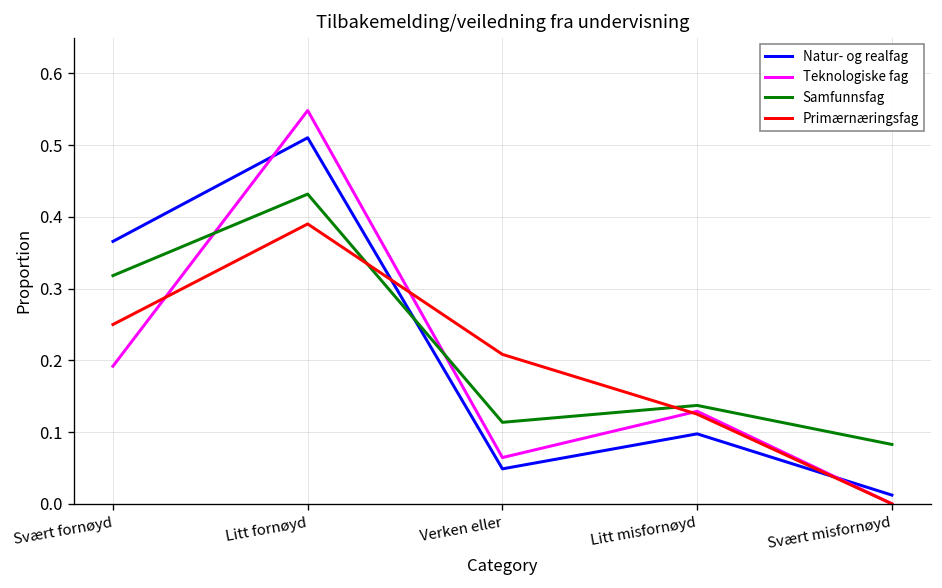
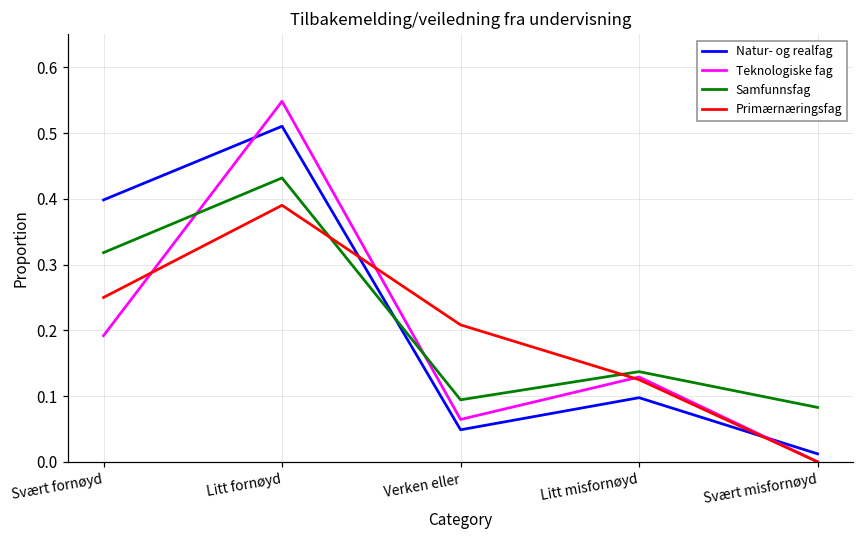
Natur- og realfag, Svært fornøyd: 0.37 -> 0.40
Samfunnsfag, Verken eller: 0.11 -> 0.09
